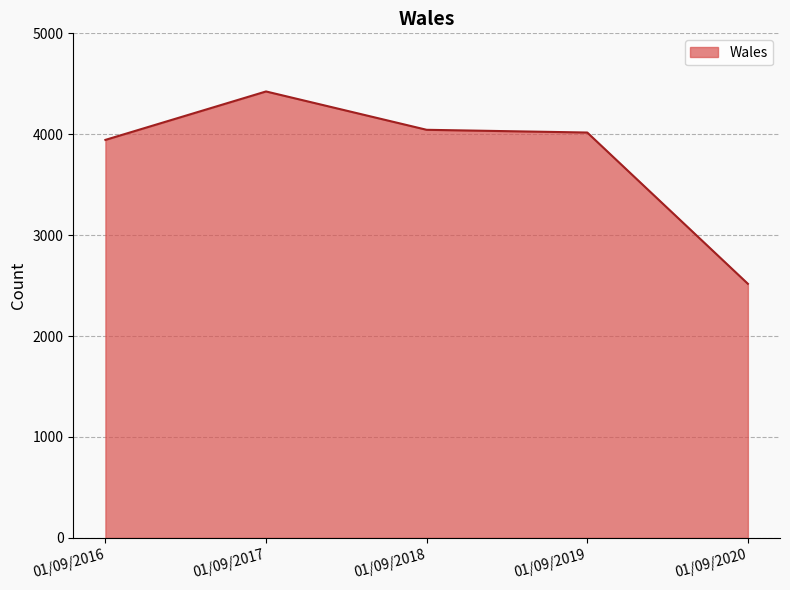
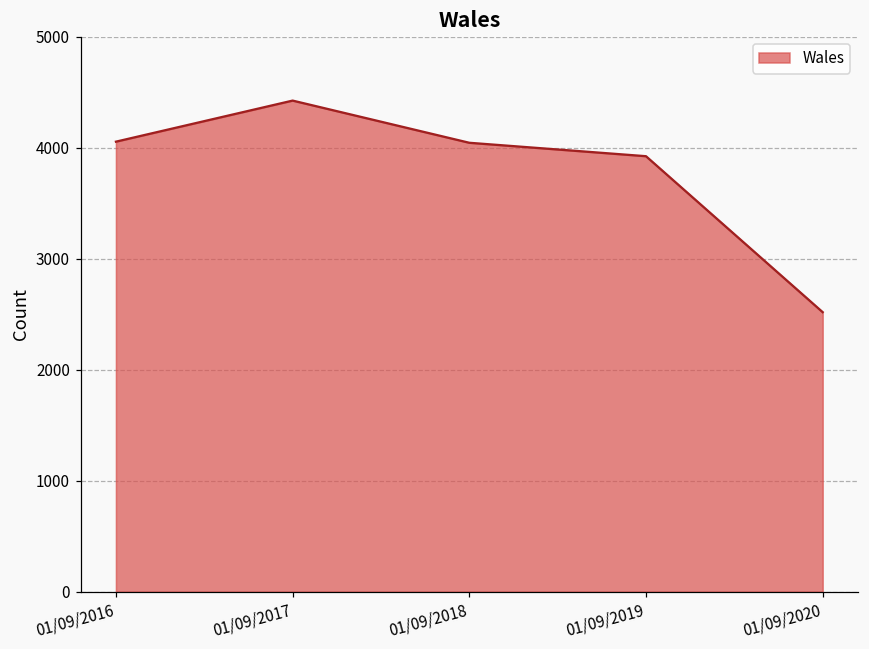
01/09/2016: 3940 -> 4050
01/09/2019: 4020 -> 3920
